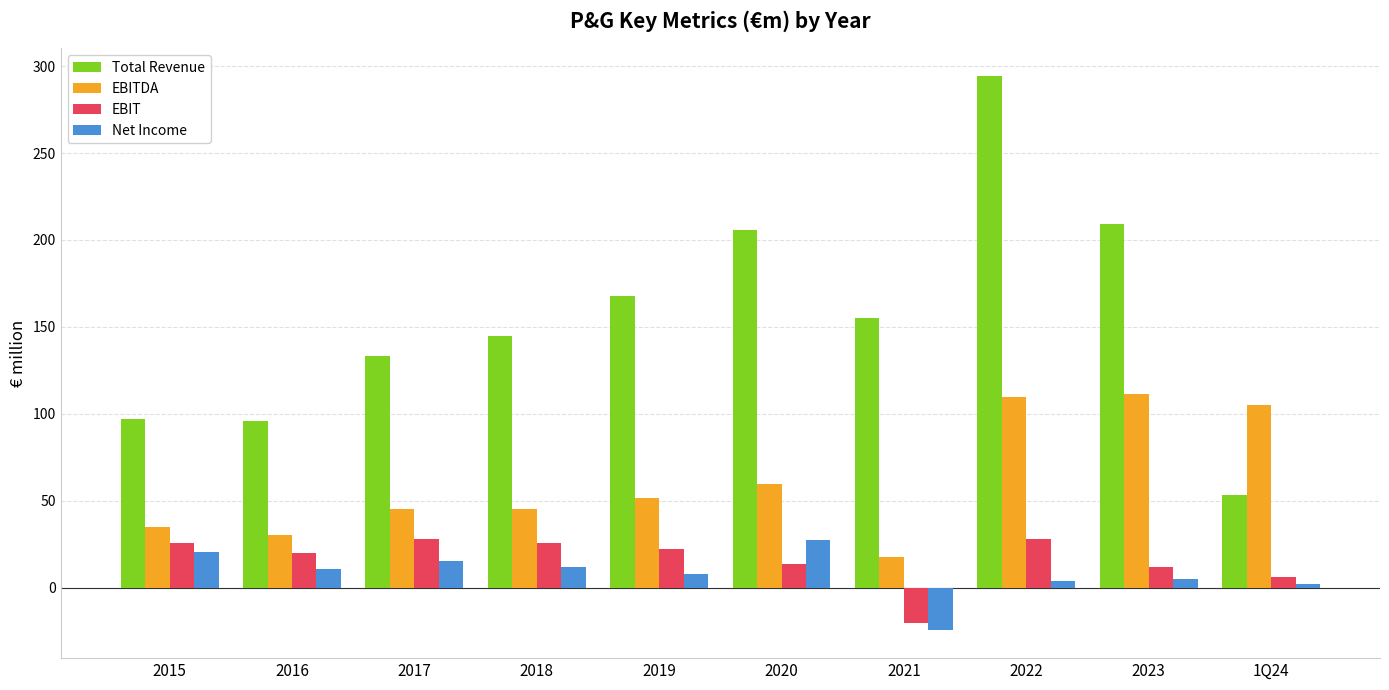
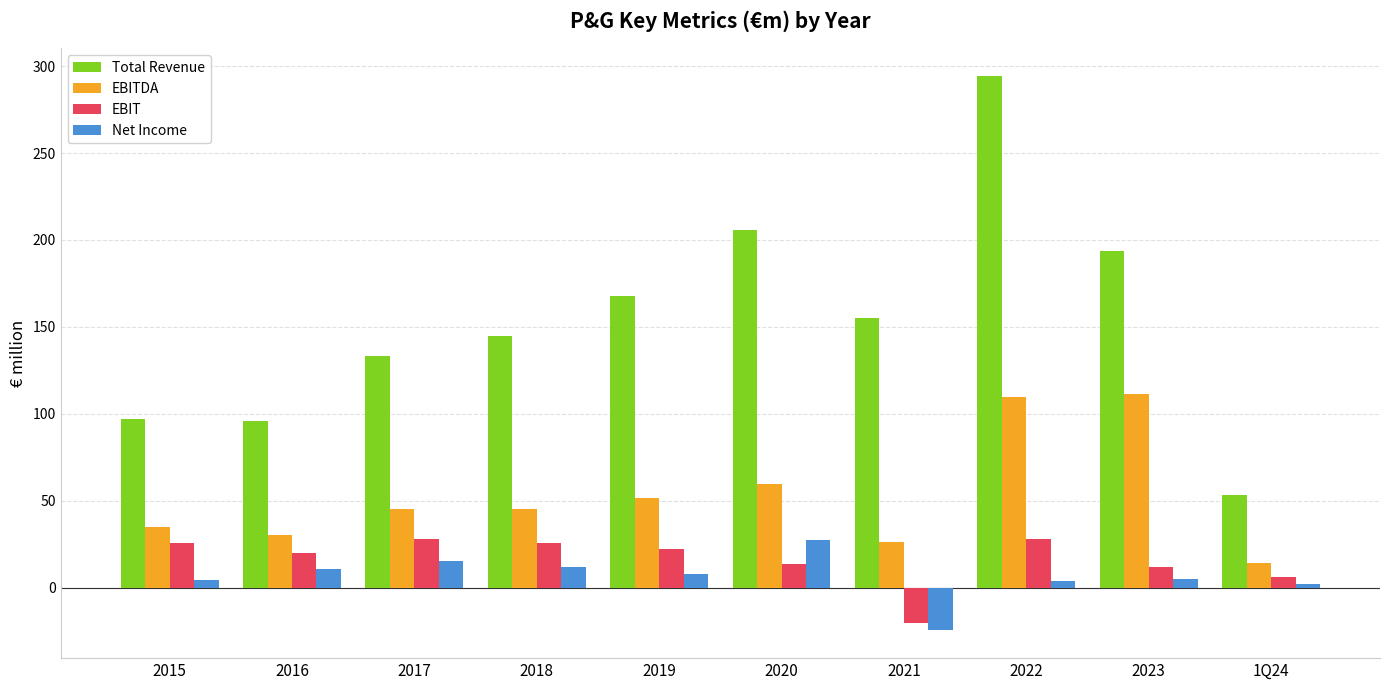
Net Income, 2015: 21 -> 4
EBITDA, 2021: 18 -> 26
Total Revenue, 2023: 209 -> 194
EBITDA, 1Q24: 105 -> 14
